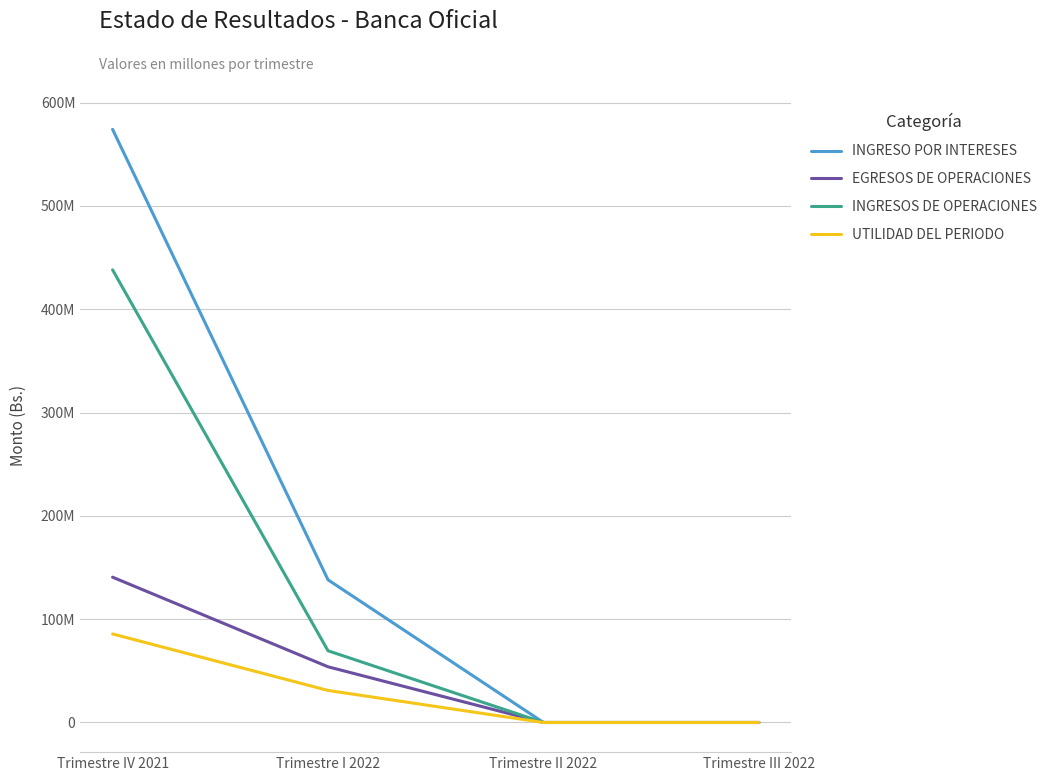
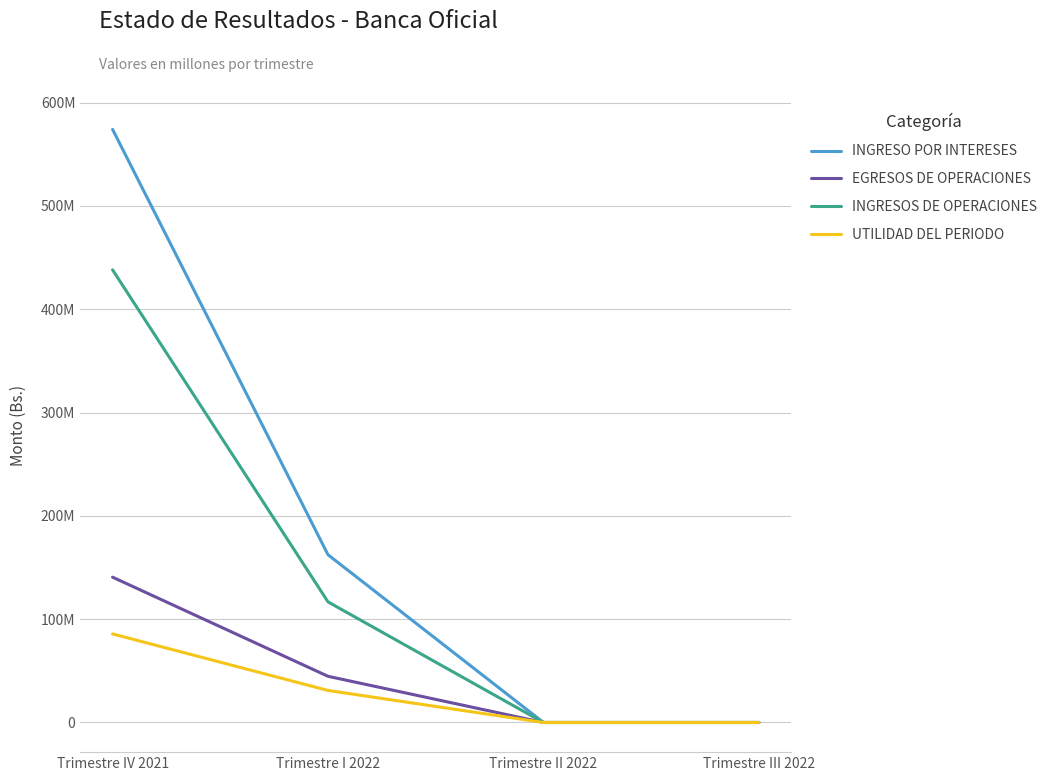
INGRESO POR INTERESES, Trimestre I 2022: 138000000 -> 162000000
EGRESOS DE OPERACIONES, Trimestre I 2022: 54000000 -> 45000000
INGRESOS DE OPERACIONES, Trimestre I 2022: 69000000 -> 117000000
